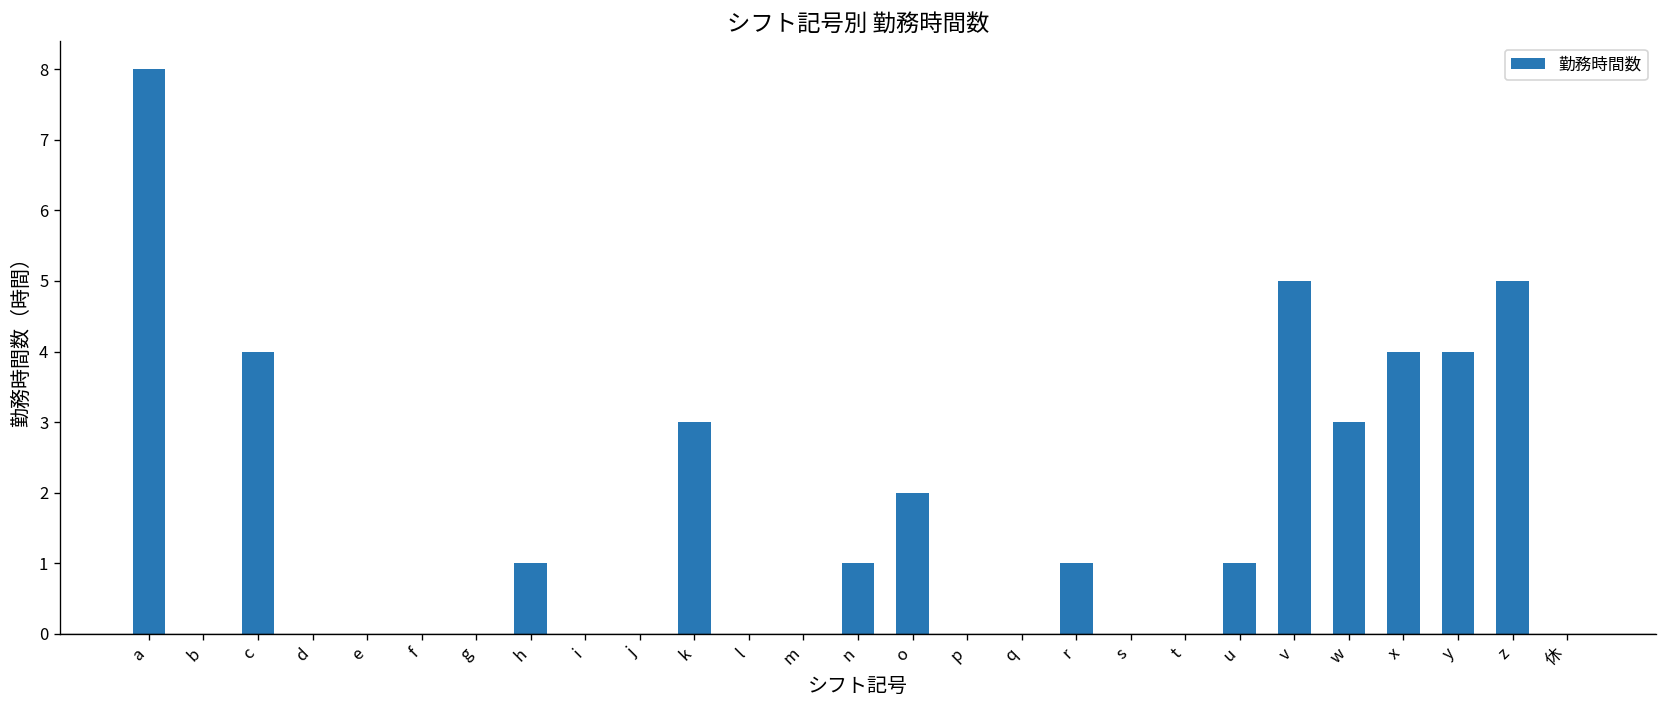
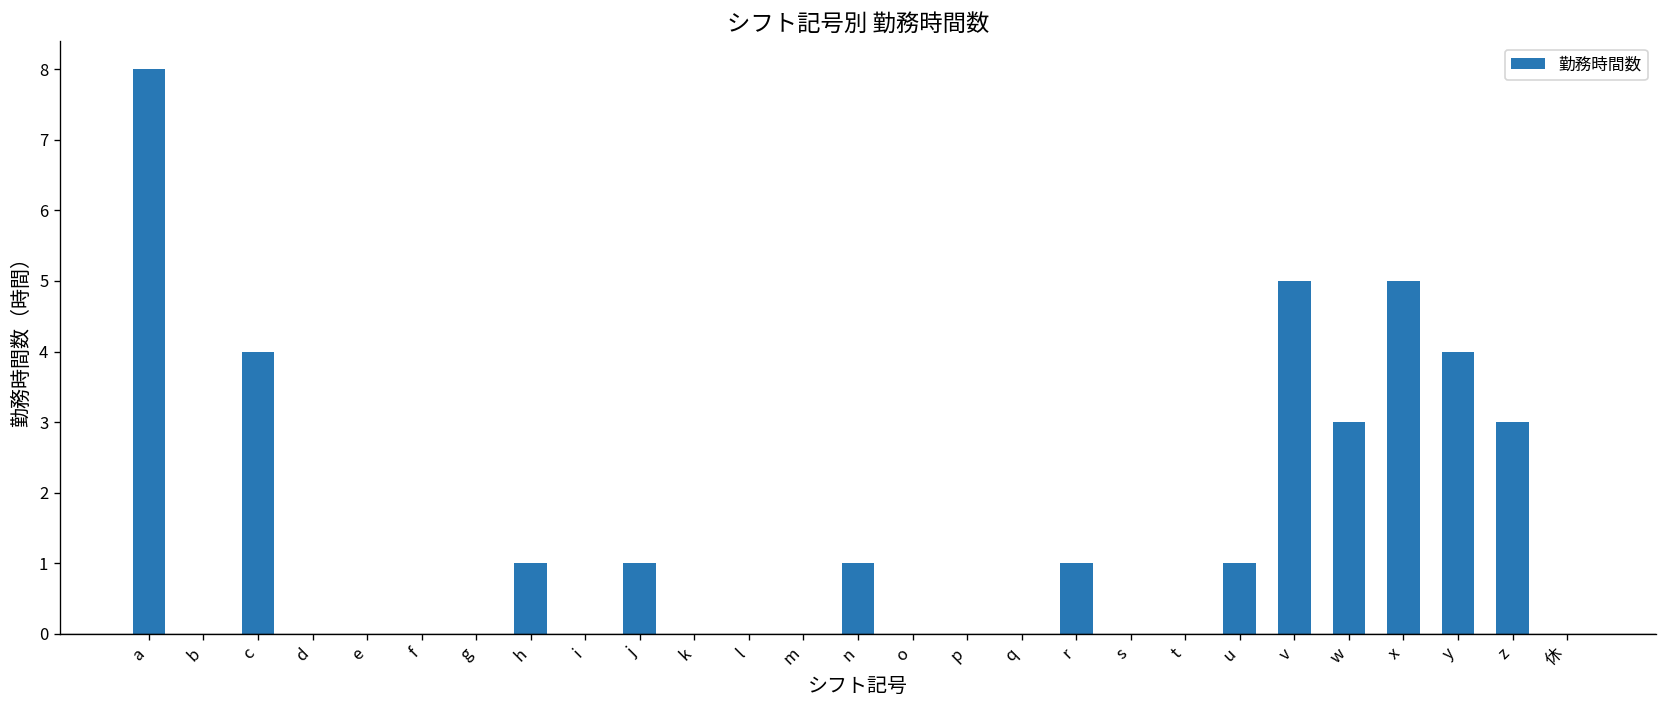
j: 0 -> 1
k: 3 -> 0
o: 2 -> 0
x: 4 -> 5
z: 5 -> 3
